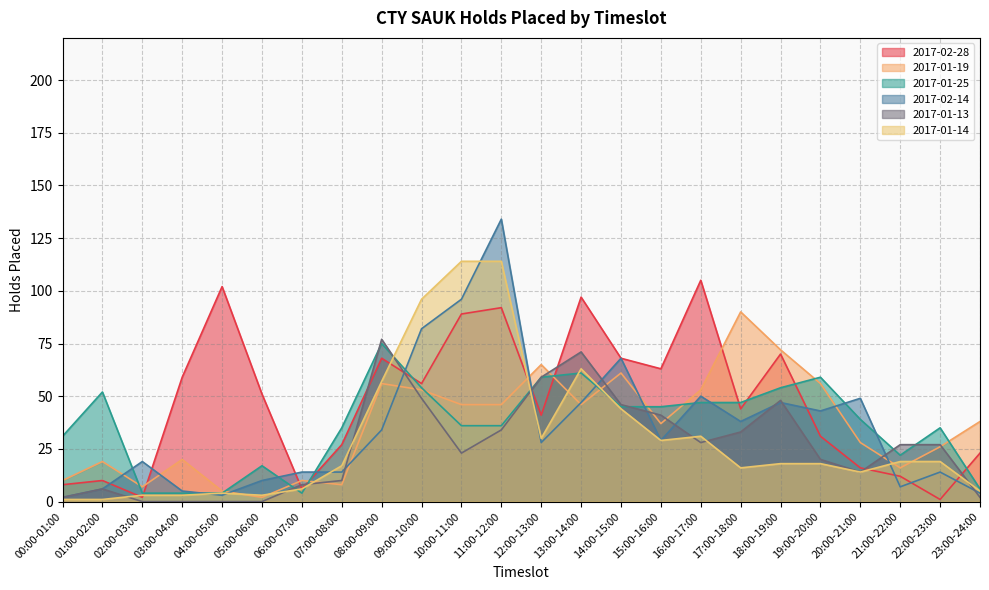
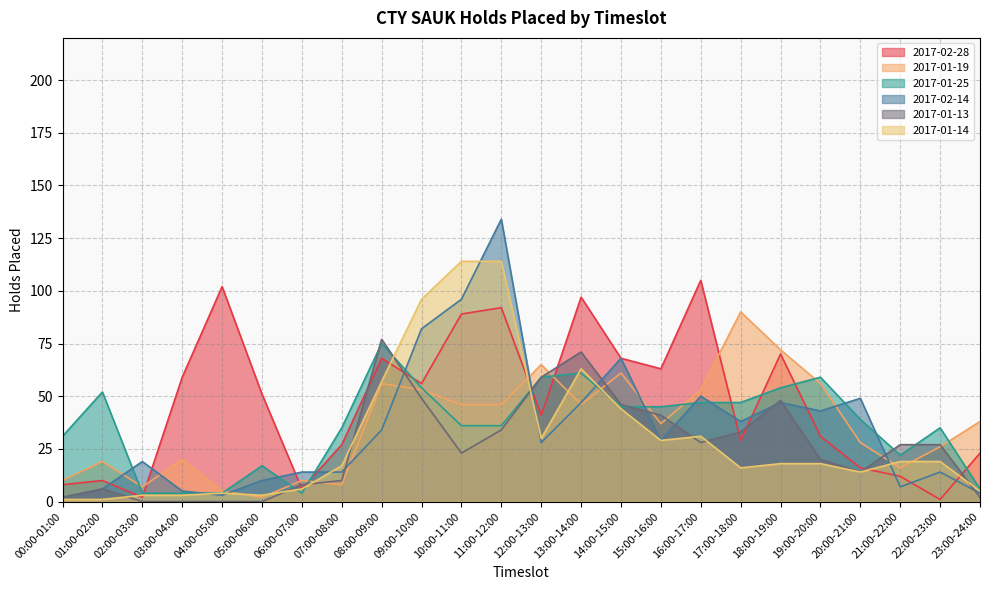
2017-02-28, 17:00-18:00: 44 -> 29
